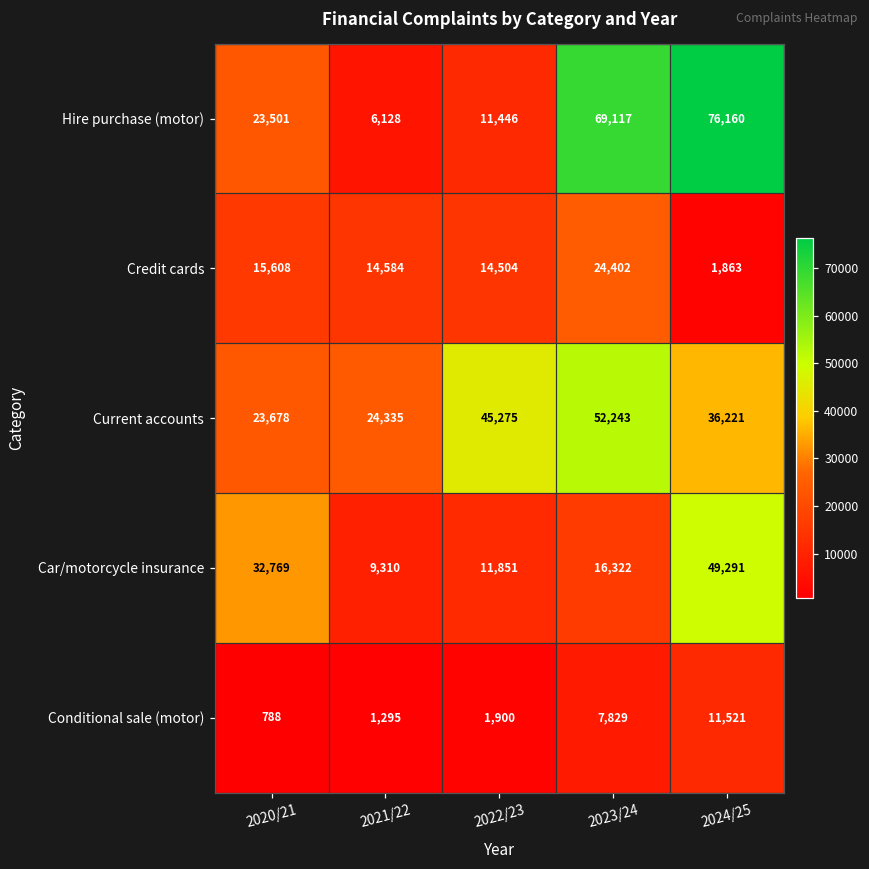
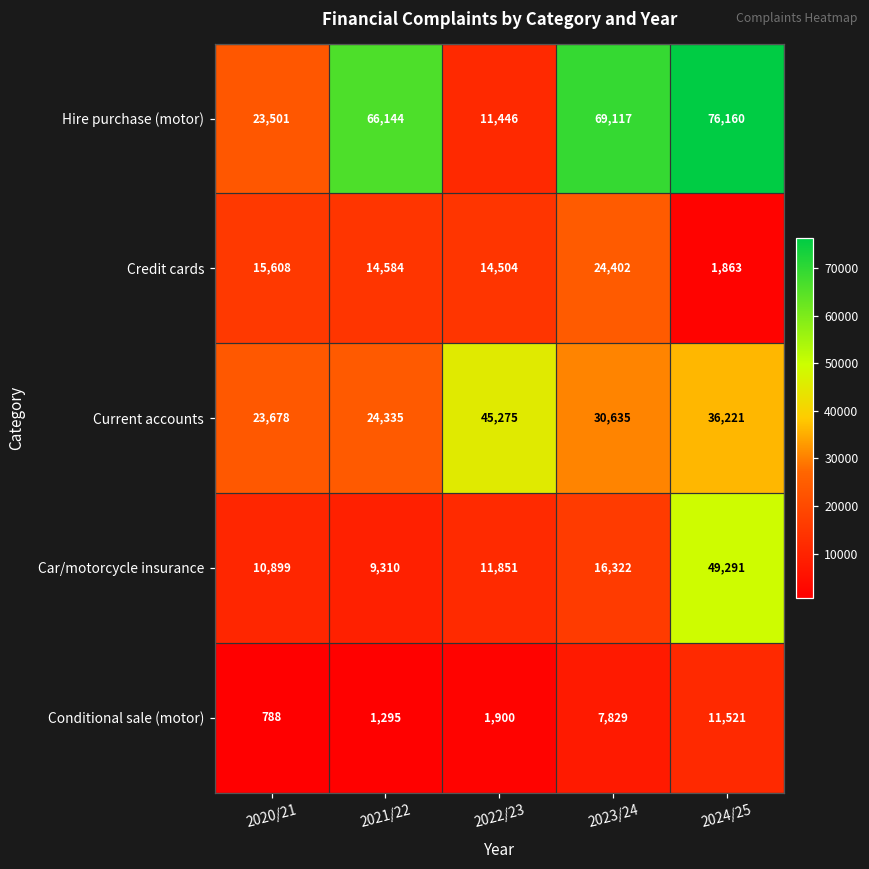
Hire purchase (motor), 2021/22: 6,128 -> 66,144
Current accounts, 2023/24: 52,243 -> 30,635
Car/motorcycle insurance, 2020/21: 32,769 -> 10,899
